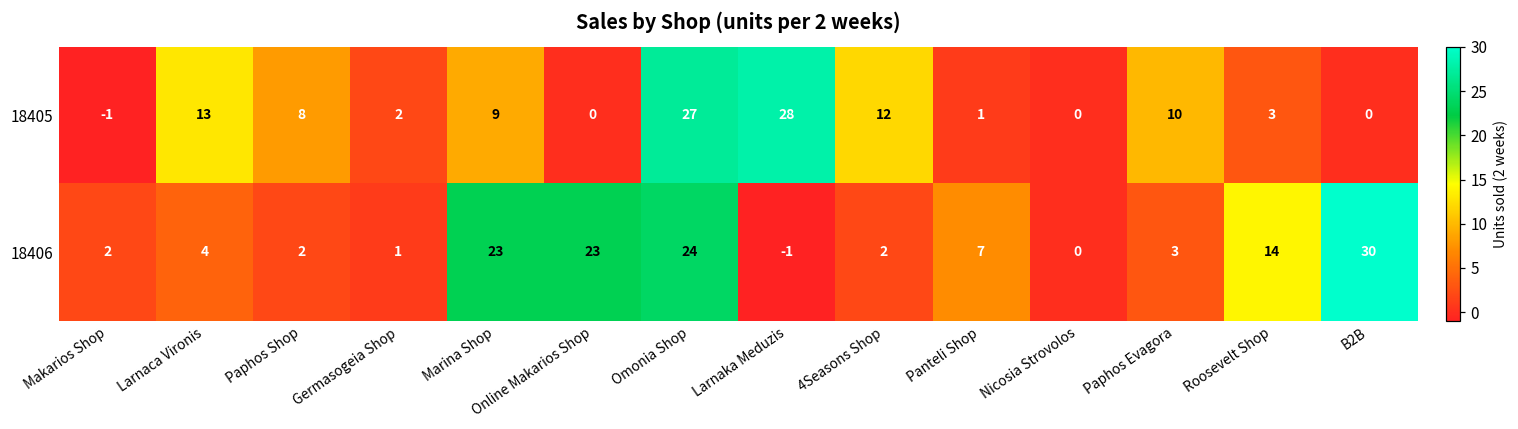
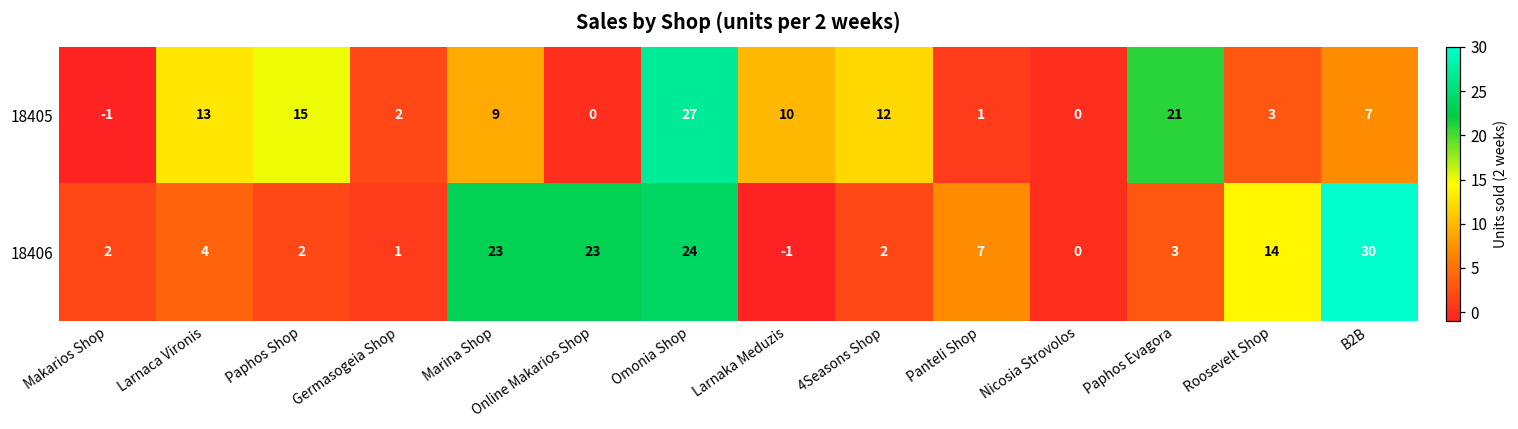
18405, Paphos Shop: 8 -> 15
18405, Larnaka Meduzis: 28 -> 10
18405, Paphos Evagora: 10 -> 21
18405, B2B: 0 -> 7
